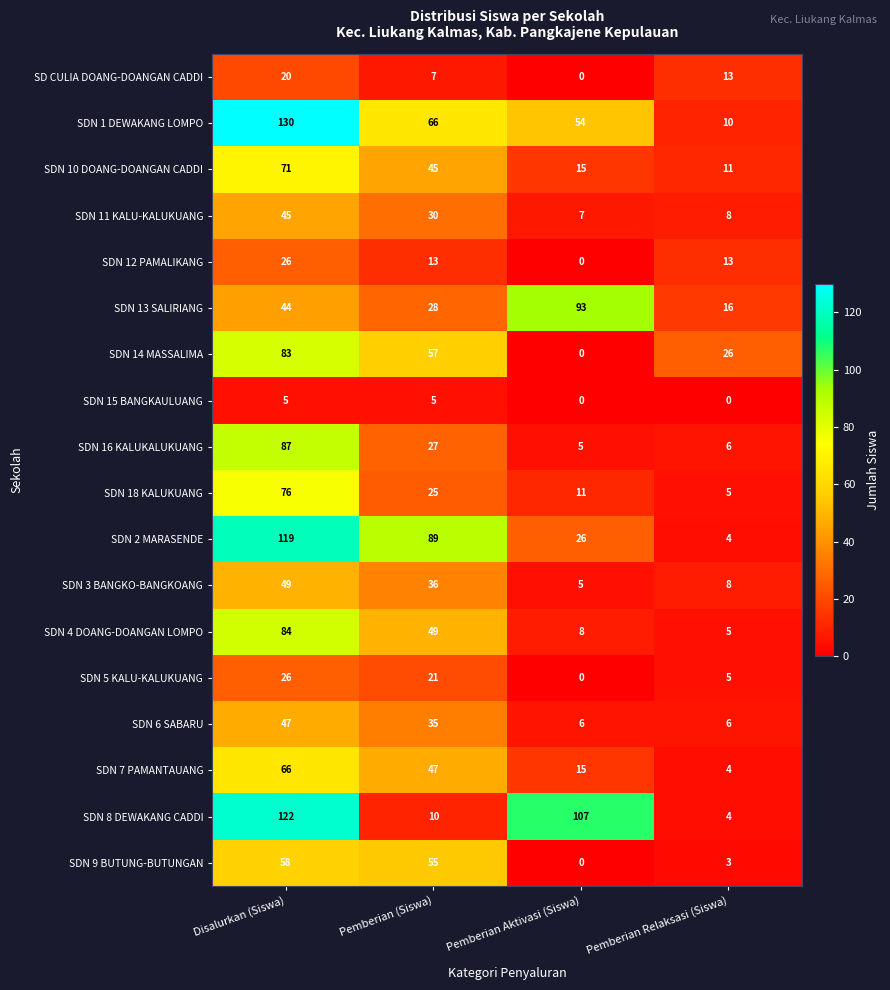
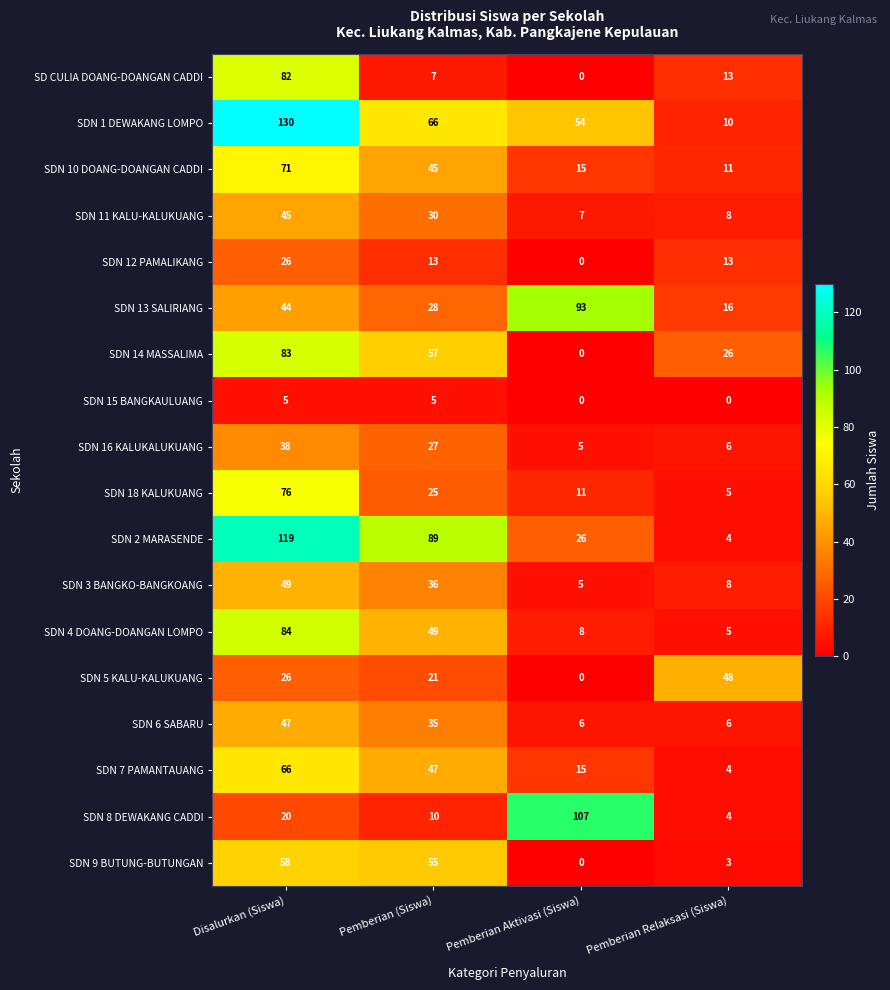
SD CULIA DOANG-DOANGAN CADDI, Disalurkan (Siswa): 20 -> 82
SDN 16 KALUKALUKUANG, Disalurkan (Siswa): 87 -> 38
SDN 5 KALU-KALUKUANG, Pemberian Relaksasi (Siswa): 5 -> 48
SDN 8 DEWAKANG CADDI, Disalurkan (Siswa): 122 -> 20
